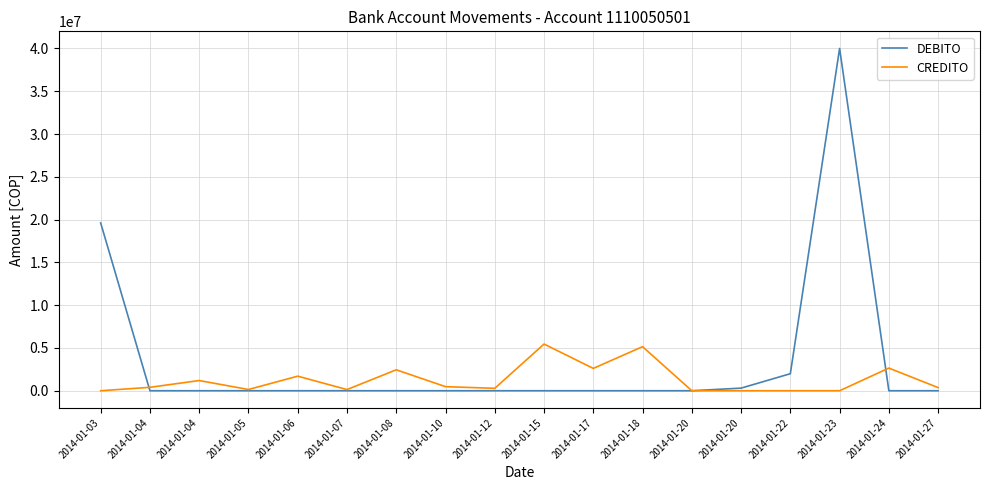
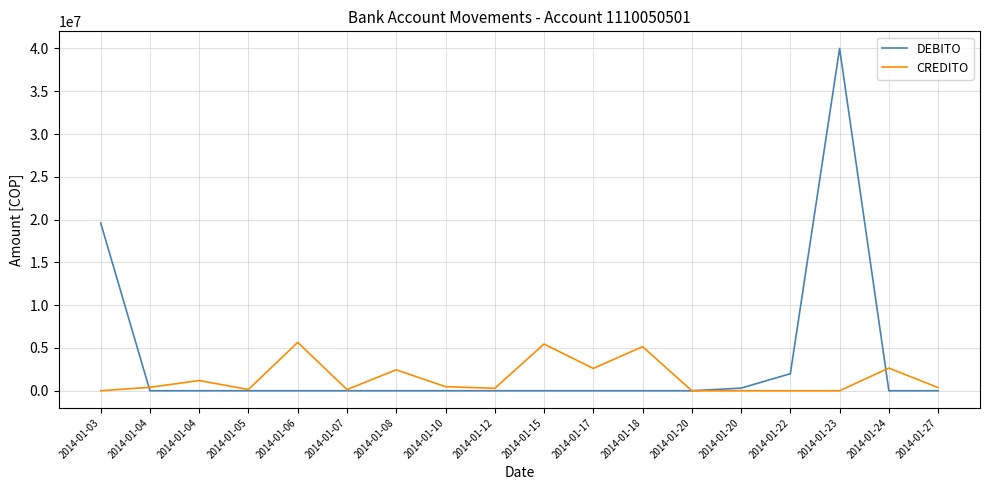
CREDITO, 2014-01-06: 2000000 -> 6000000
